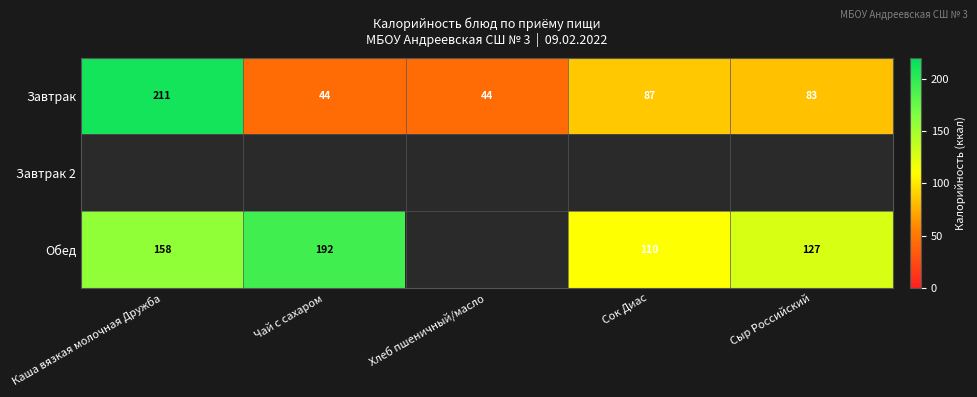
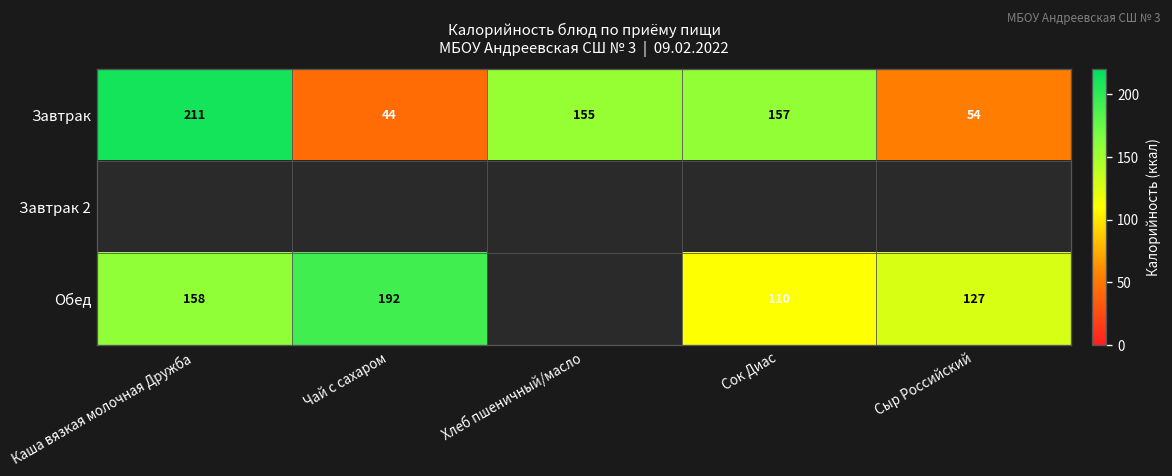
Завтрак, Хлеб пшеничный/масло: 44 -> 155
Завтрак, Сок Диас: 87 -> 157
Завтрак, Сыр Российский: 83 -> 54
